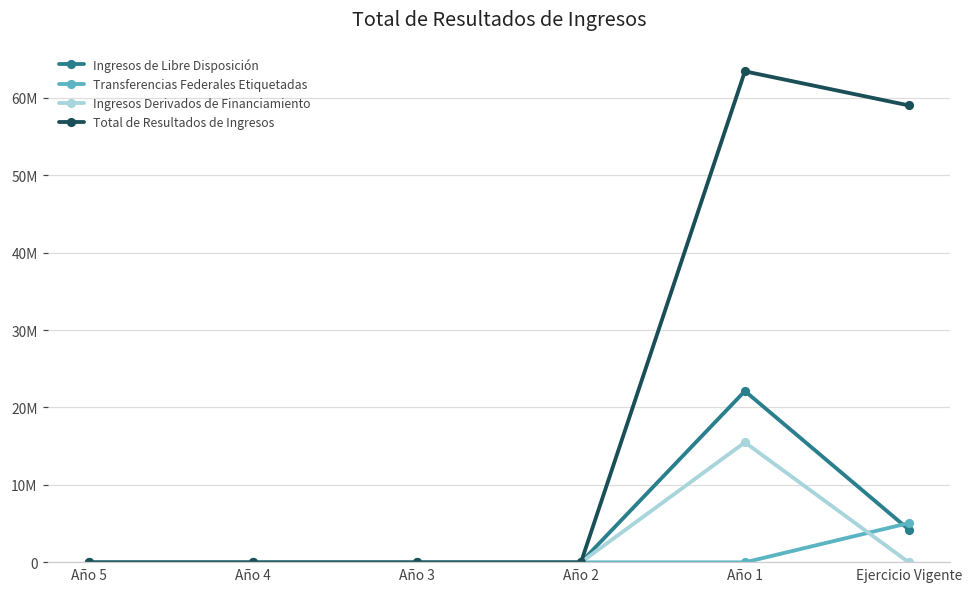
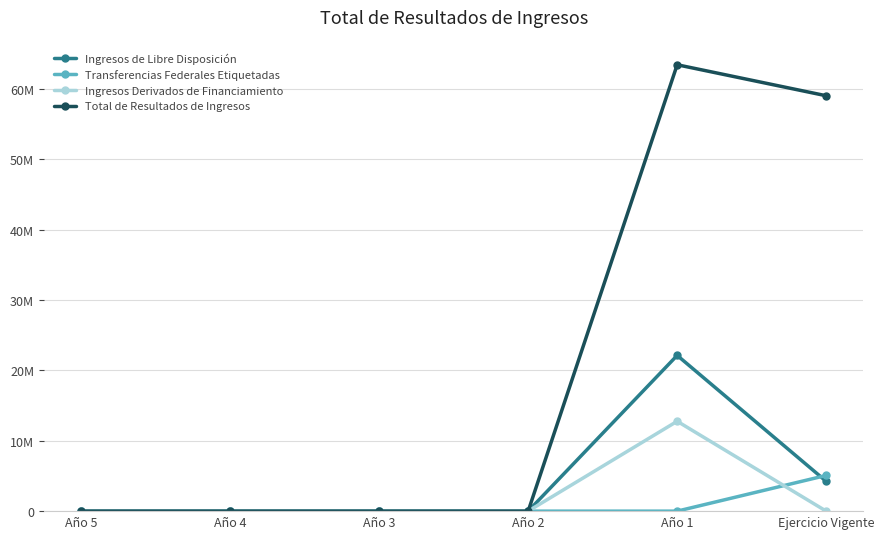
Ingresos Derivados de Financiamiento, Año 1: 15000000 -> 13000000
